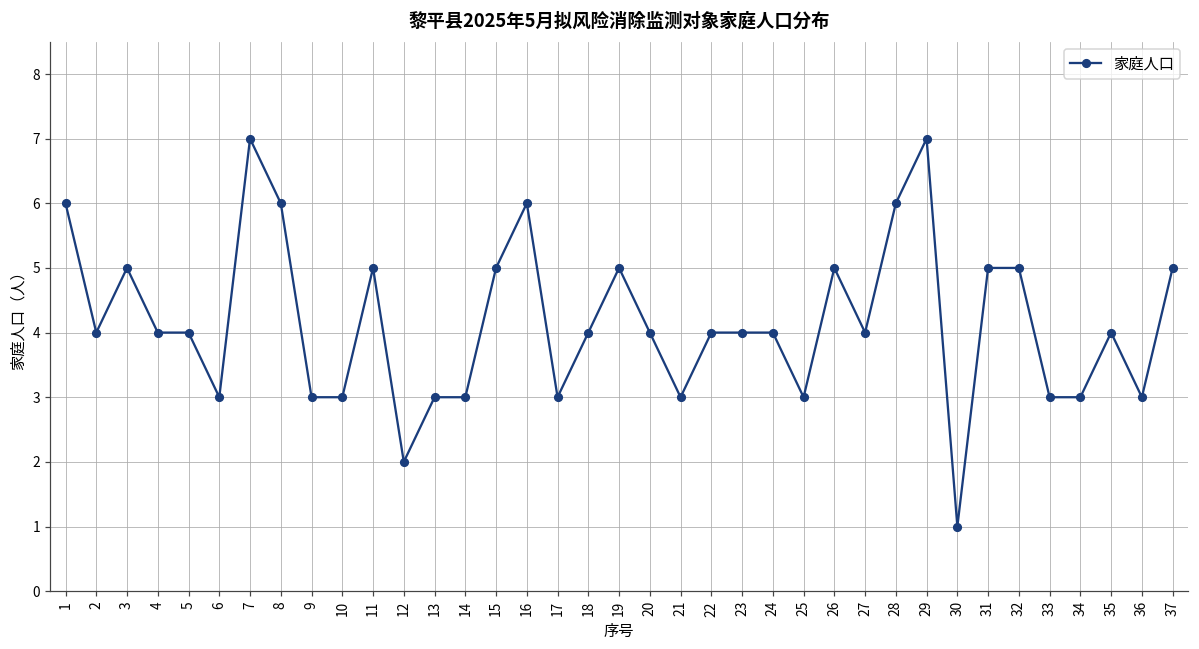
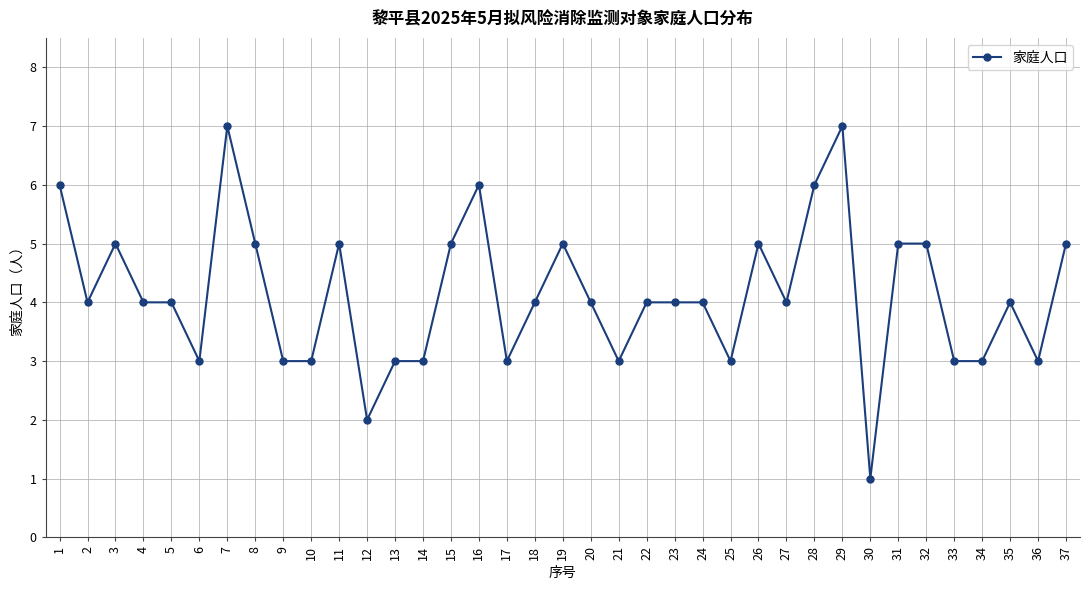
8: 6 -> 5
